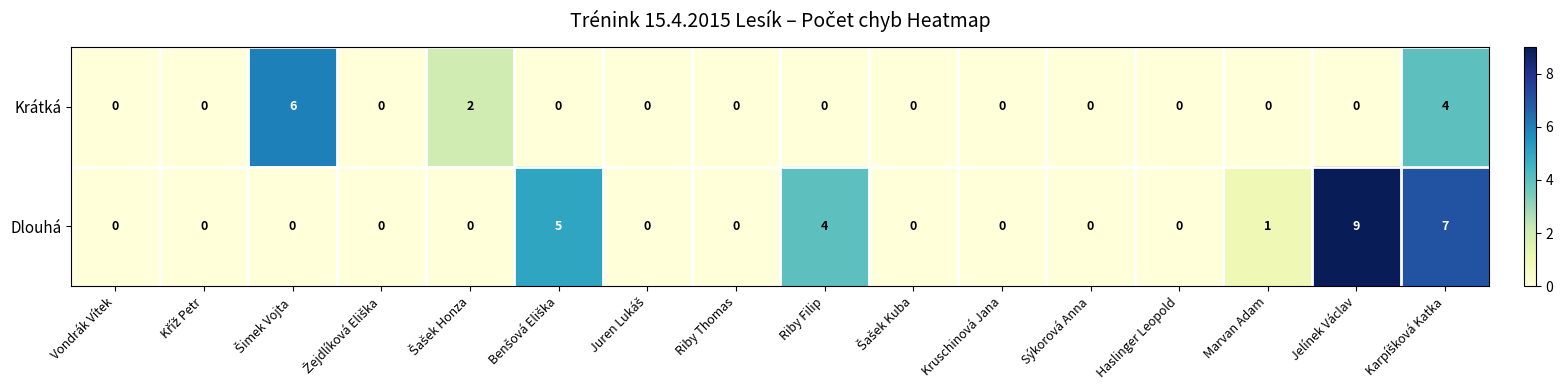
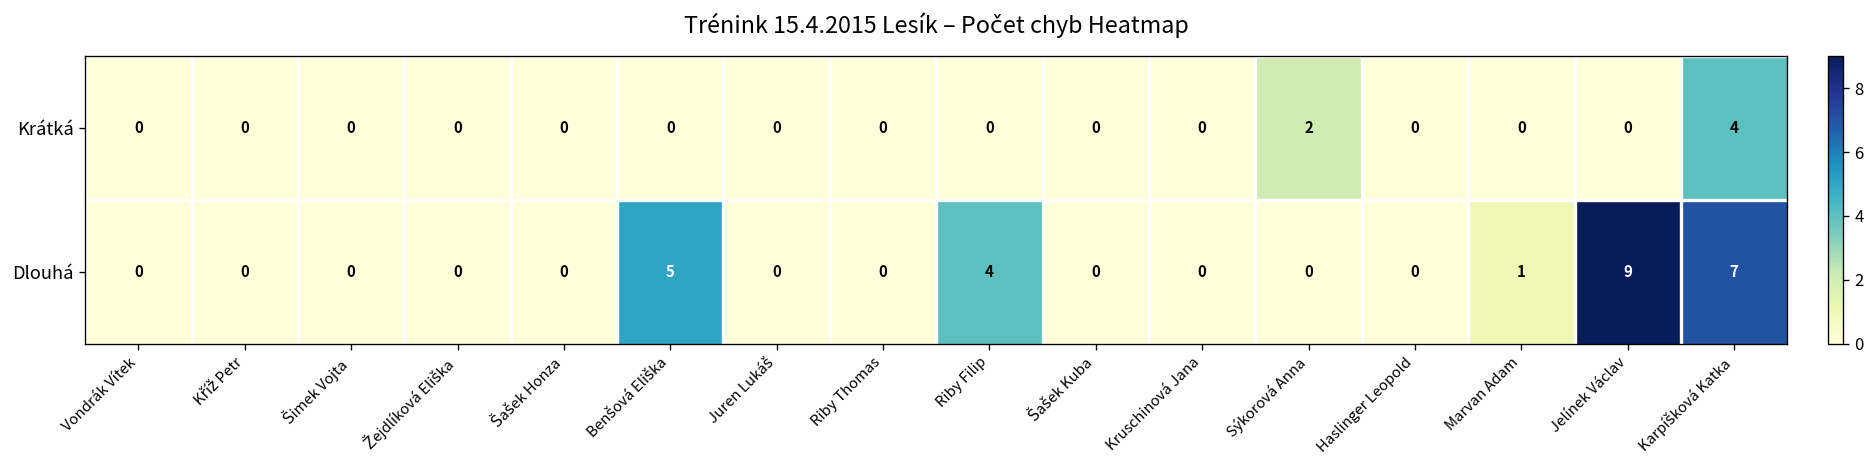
Krátká, Šimek Vojta: 6 -> 0
Krátká, Šašek Honza: 2 -> 0
Krátká, Sýkorová Anna: 0 -> 2
